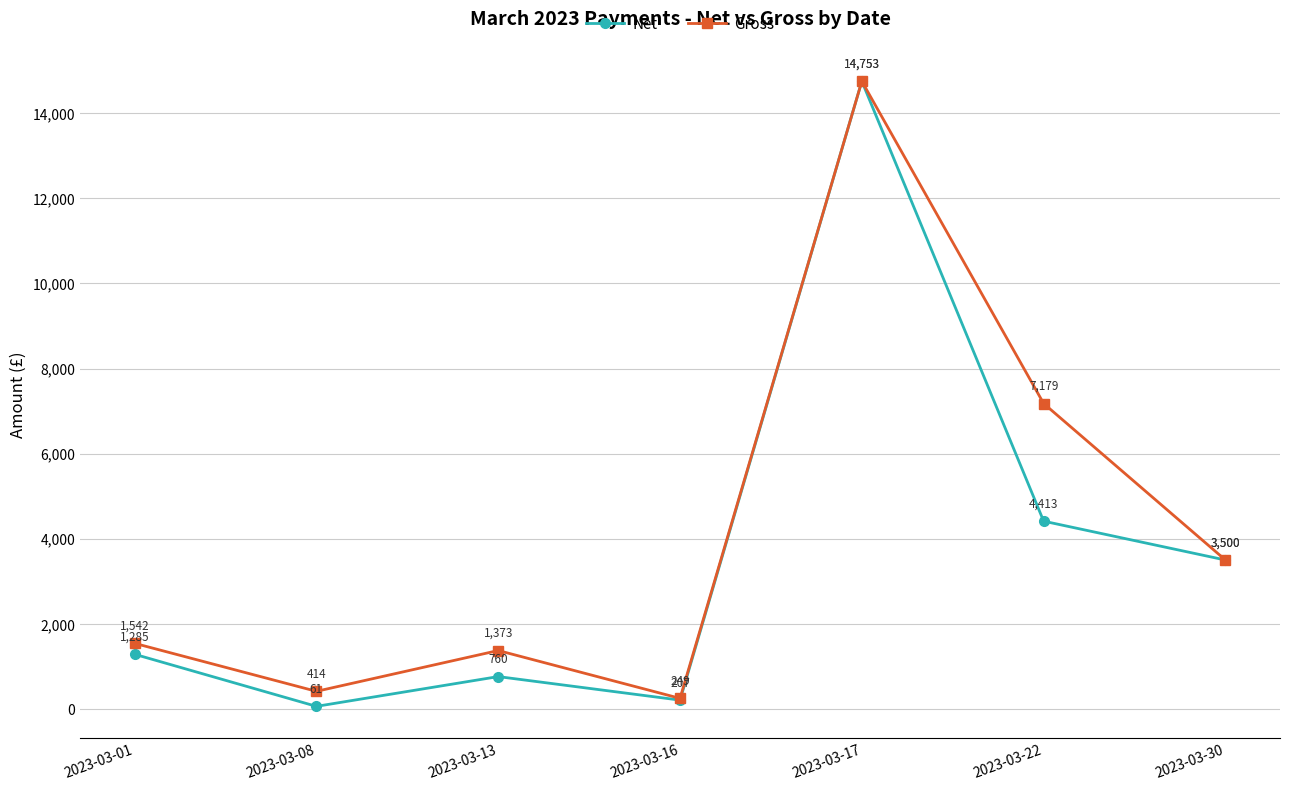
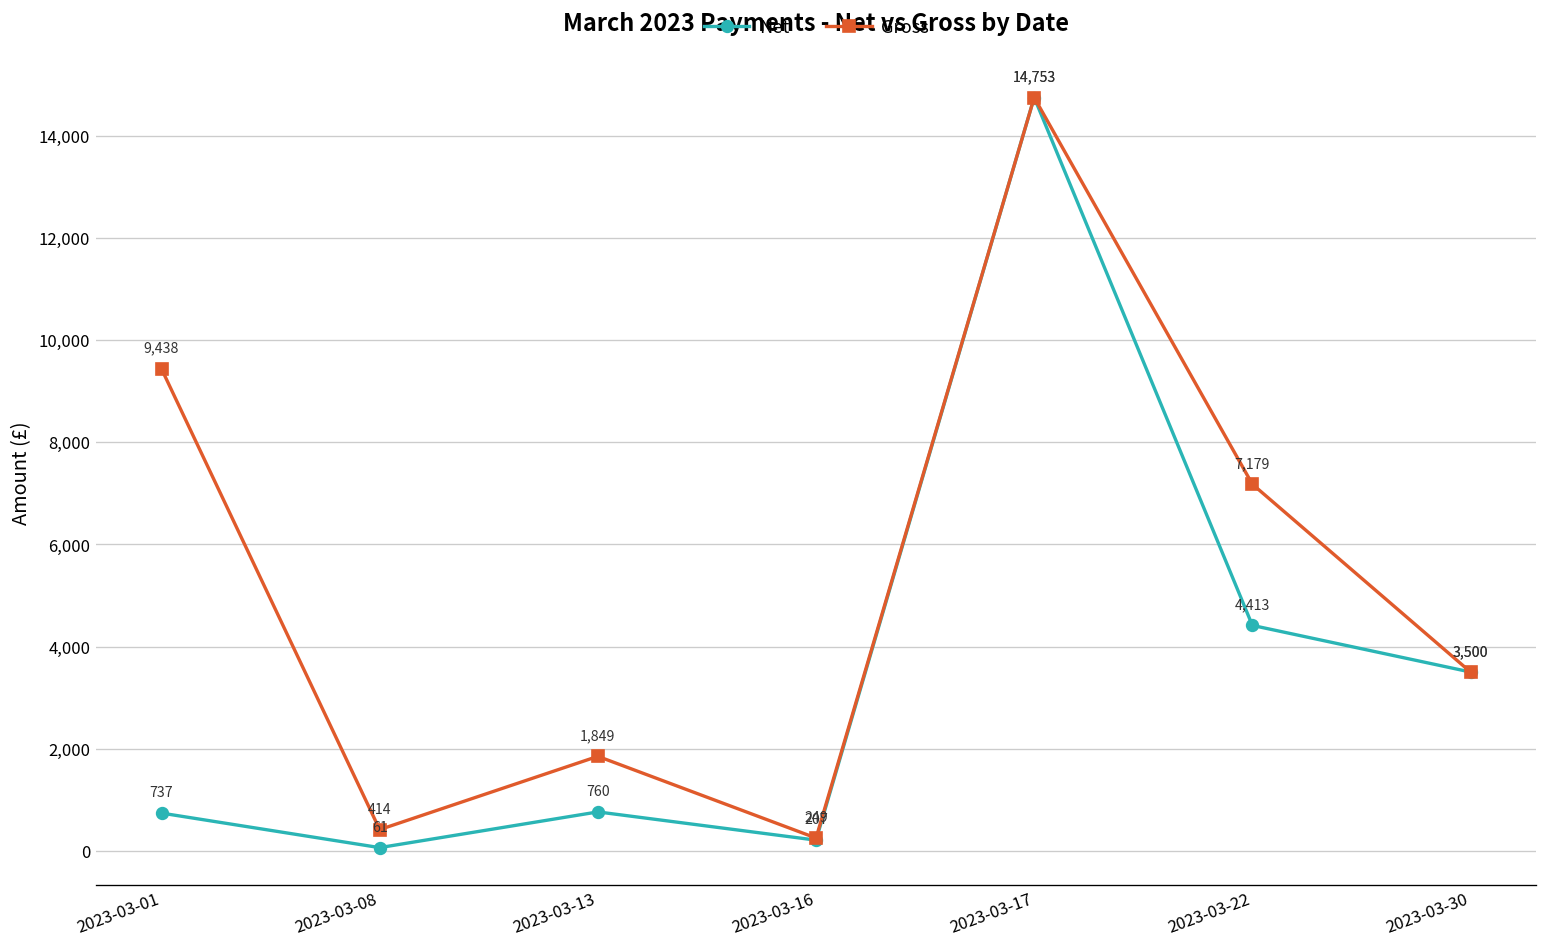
Net, 2023-03-01: 1,285 -> 737
Gross, 2023-03-01: 1,542 -> 9,438
Gross, 2023-03-13: 1,373 -> 1,849
